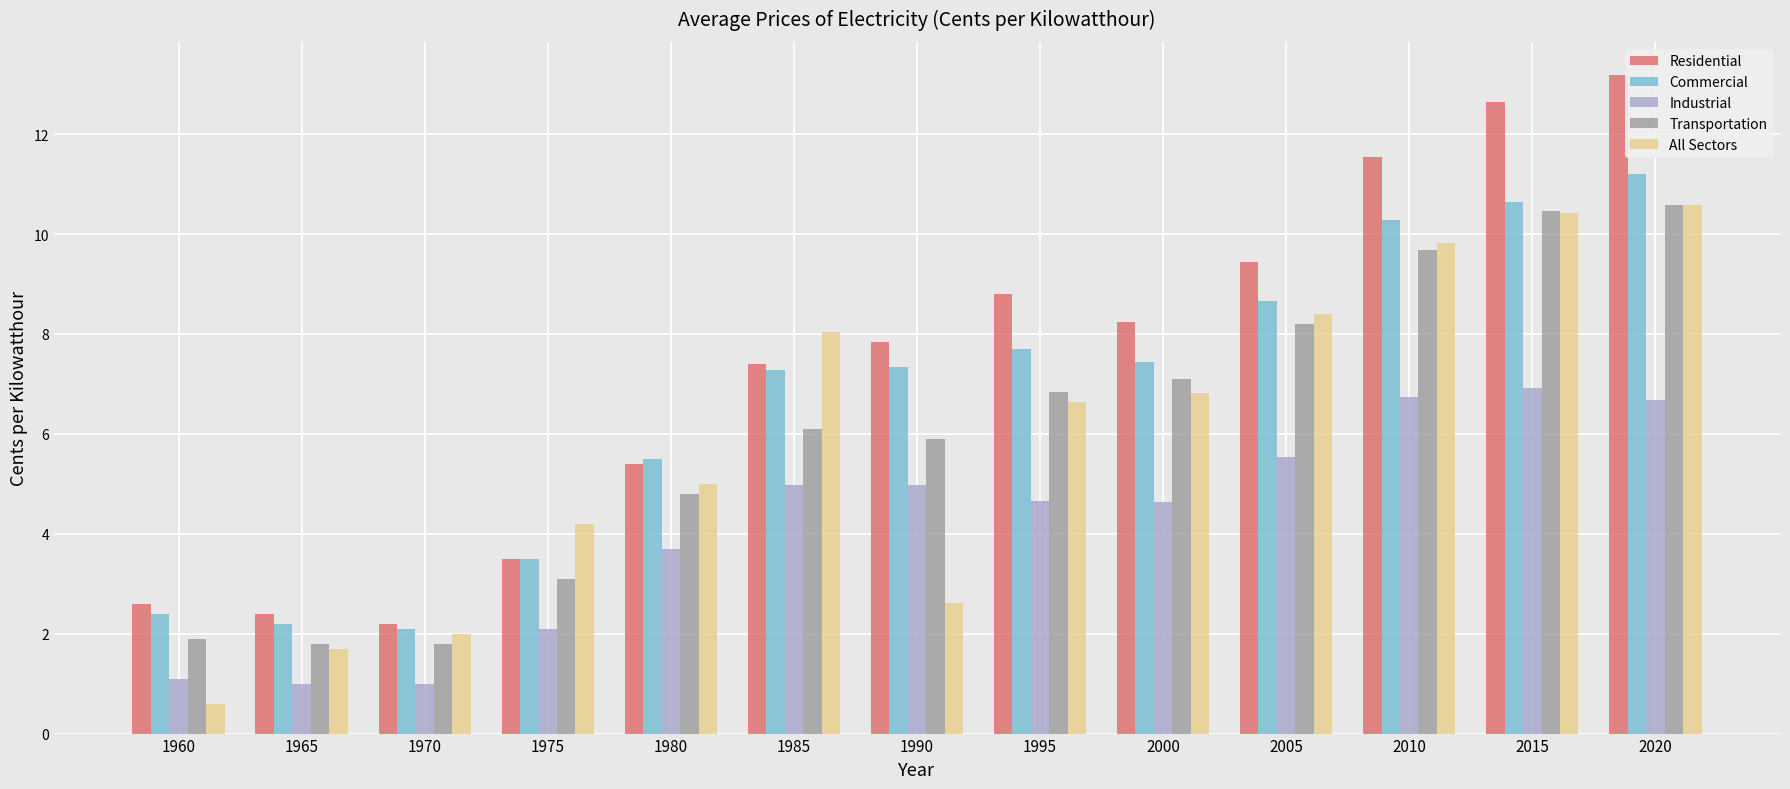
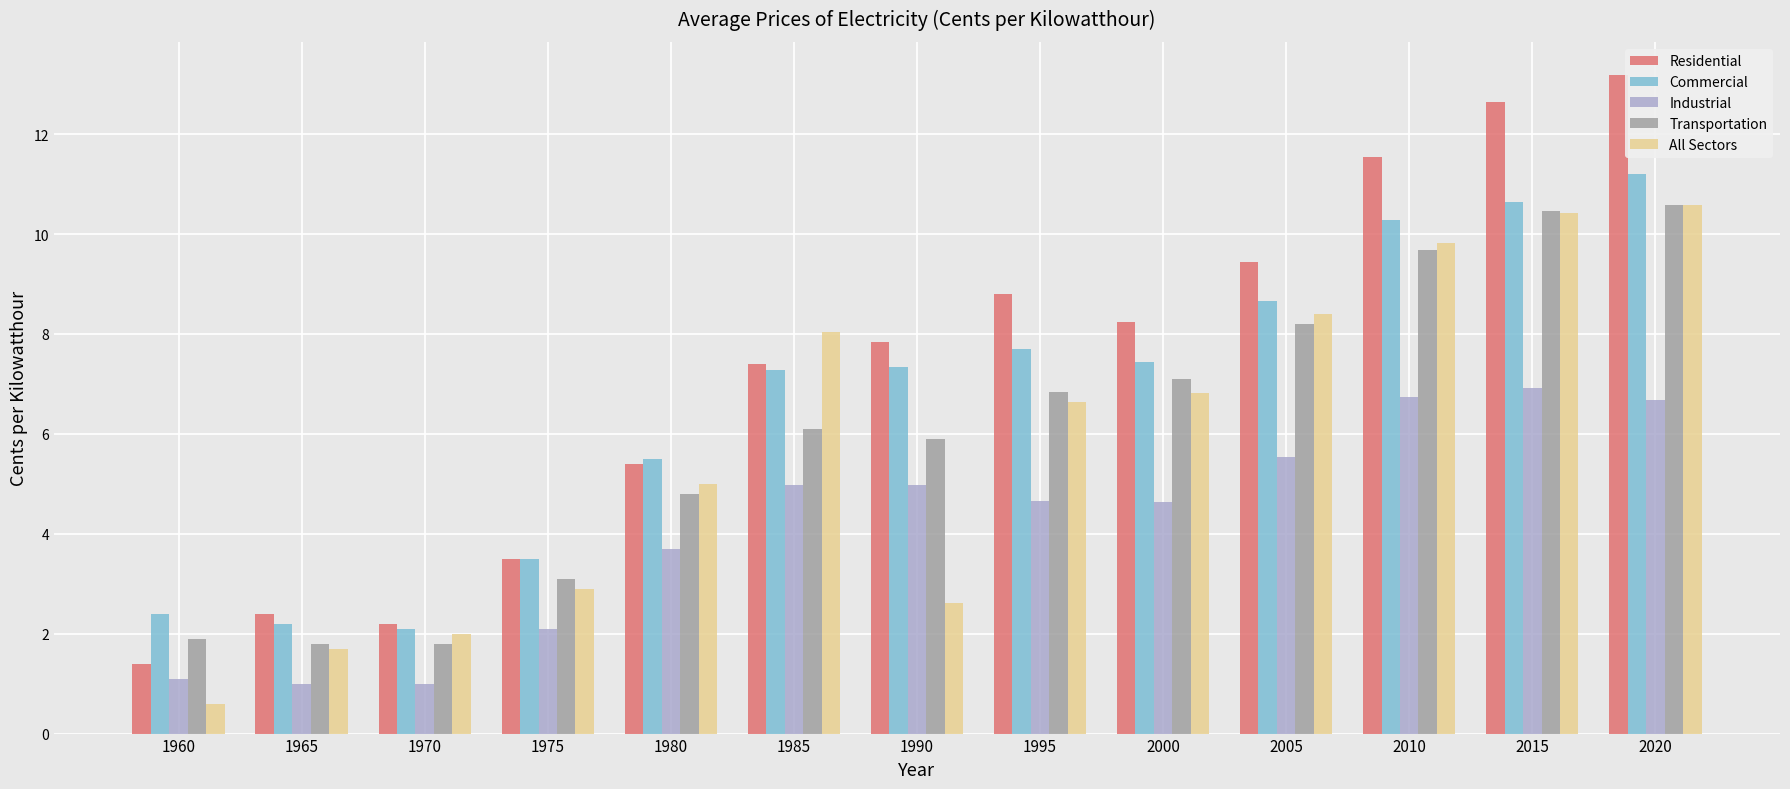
Residential, 1960: 2.6 -> 1.4
All Sectors, 1975: 4.2 -> 2.9
